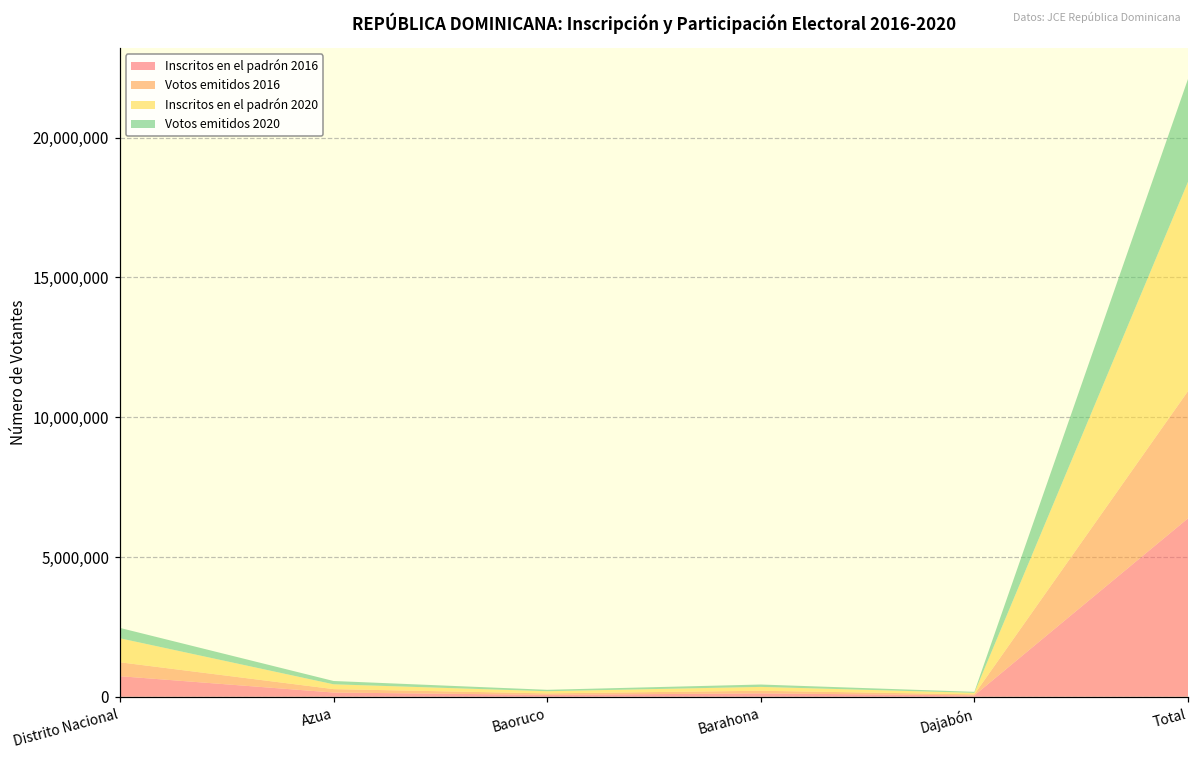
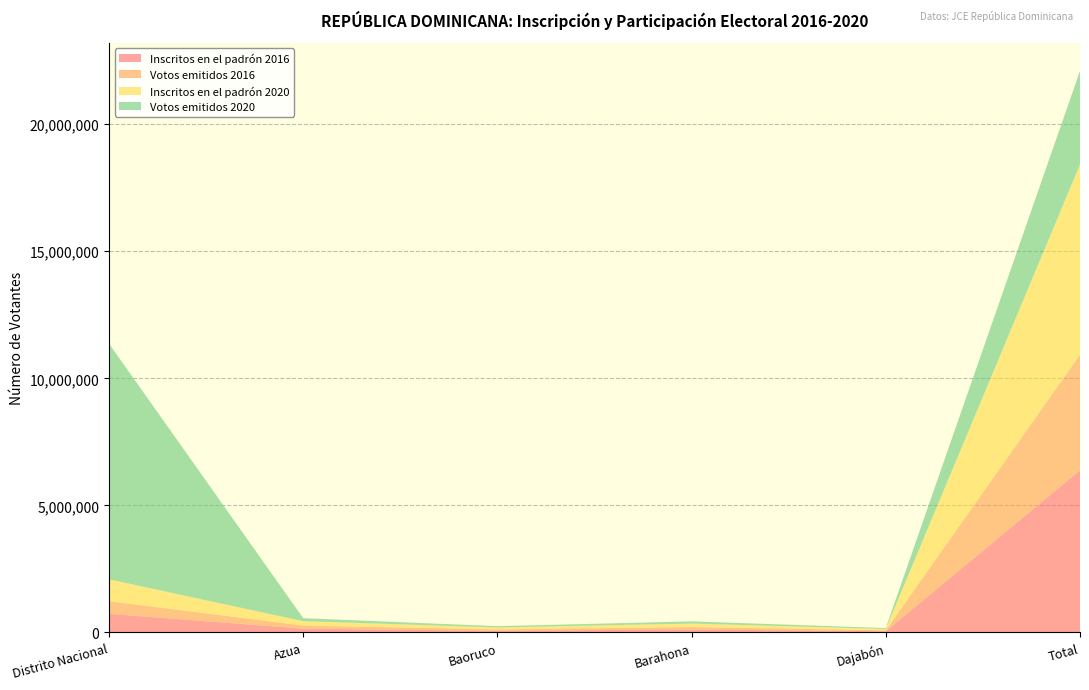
Votos emitidos 2020, Distrito Nacional: 400,000 -> 9,300,000
